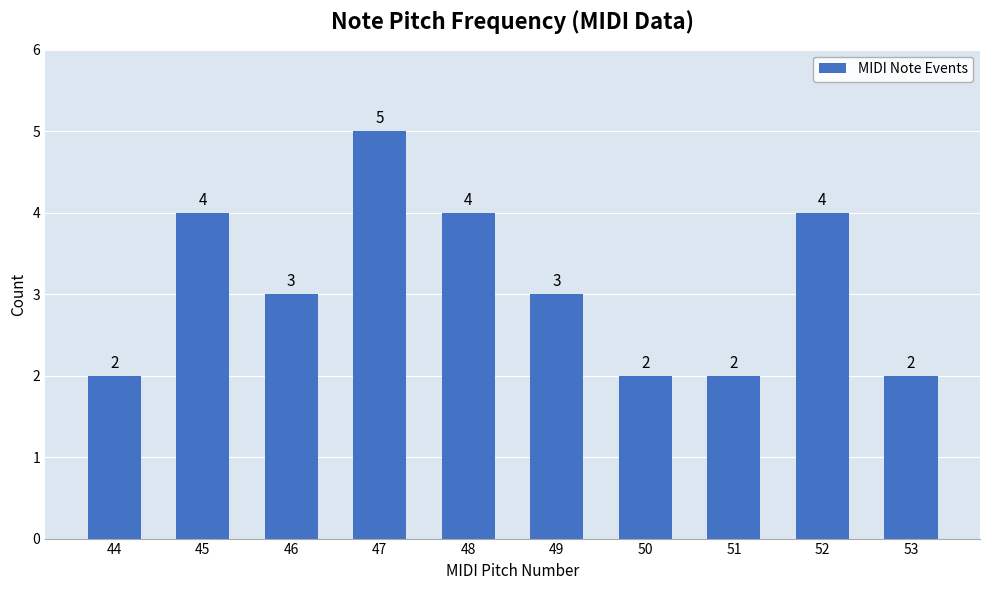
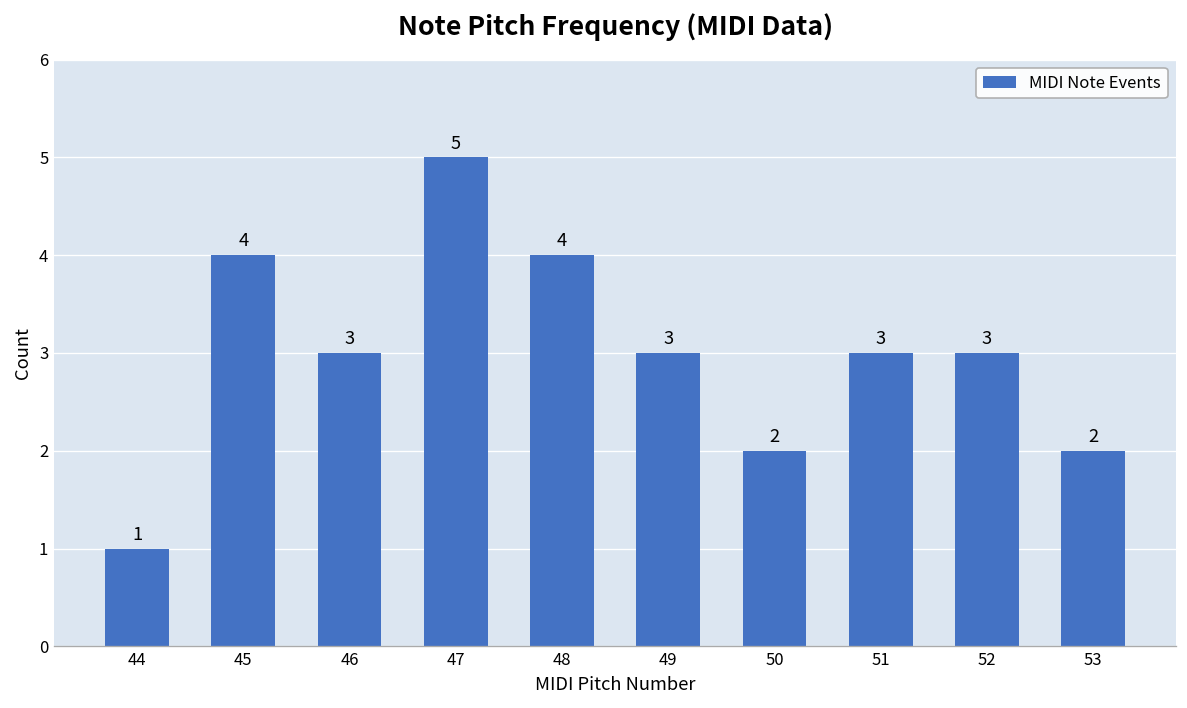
44: 2 -> 1
51: 2 -> 3
52: 4 -> 3
